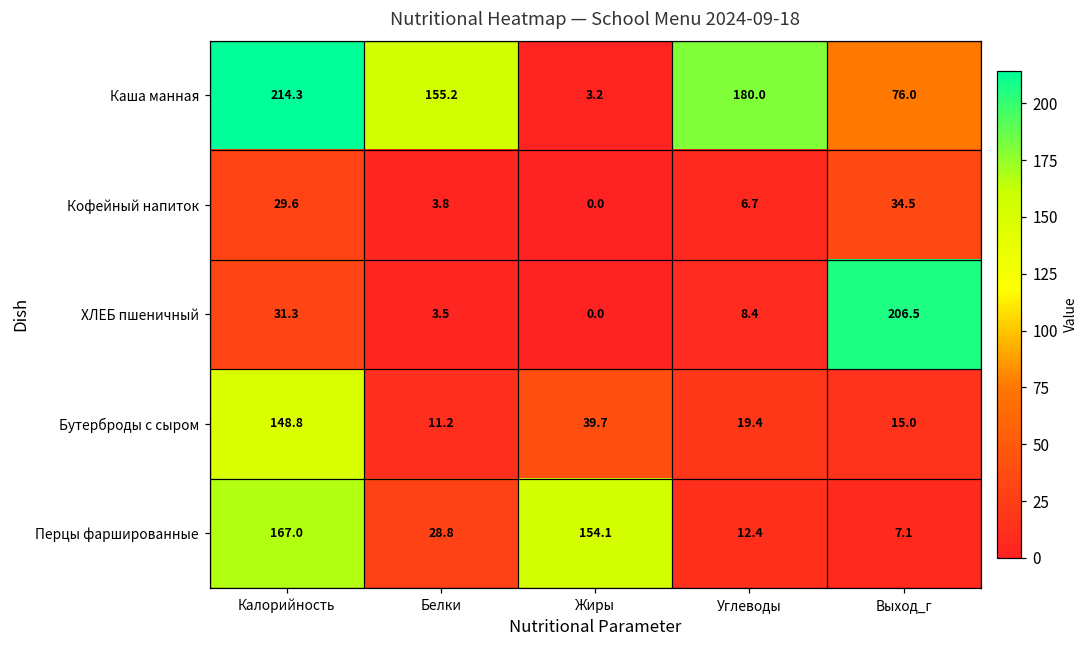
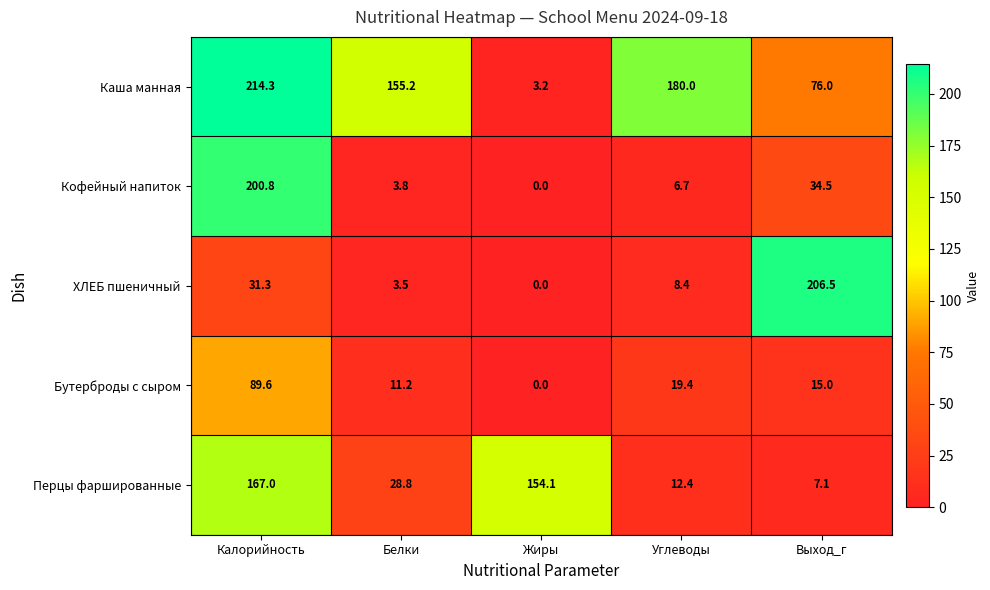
Кофейный напиток, Калорийность: 29.6 -> 200.8
Бутерброды с сыром, Калорийность: 148.8 -> 89.6
Бутерброды с сыром, Жиры: 39.7 -> 0.0
